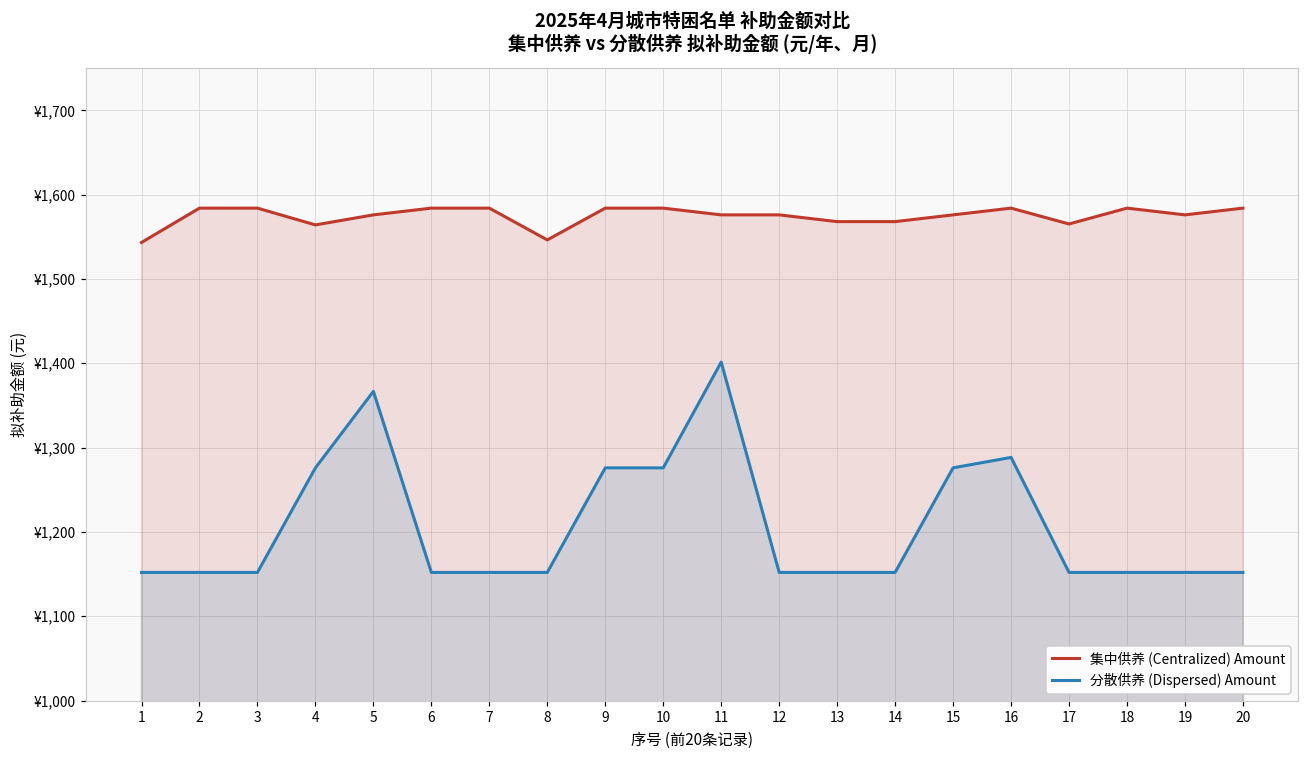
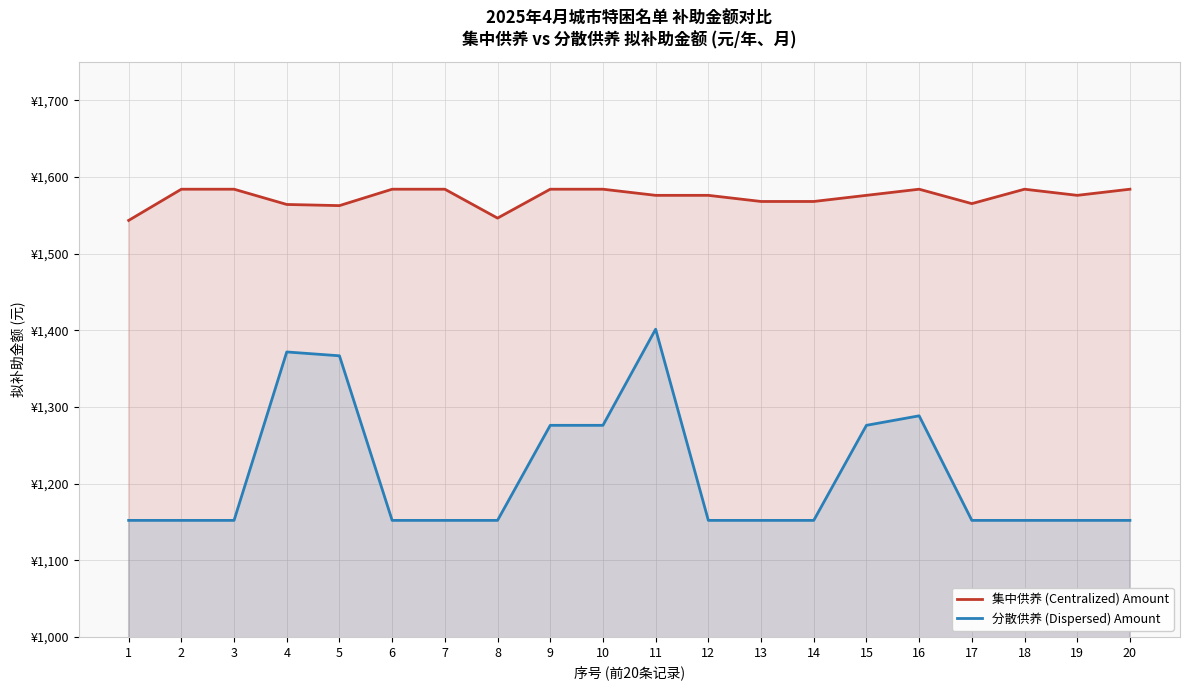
分散供养 (Dispersed) Amount, 4: ¥1,280 -> ¥1,370
集中供养 (Centralized) Amount, 5: ¥1,580 -> ¥1,560
